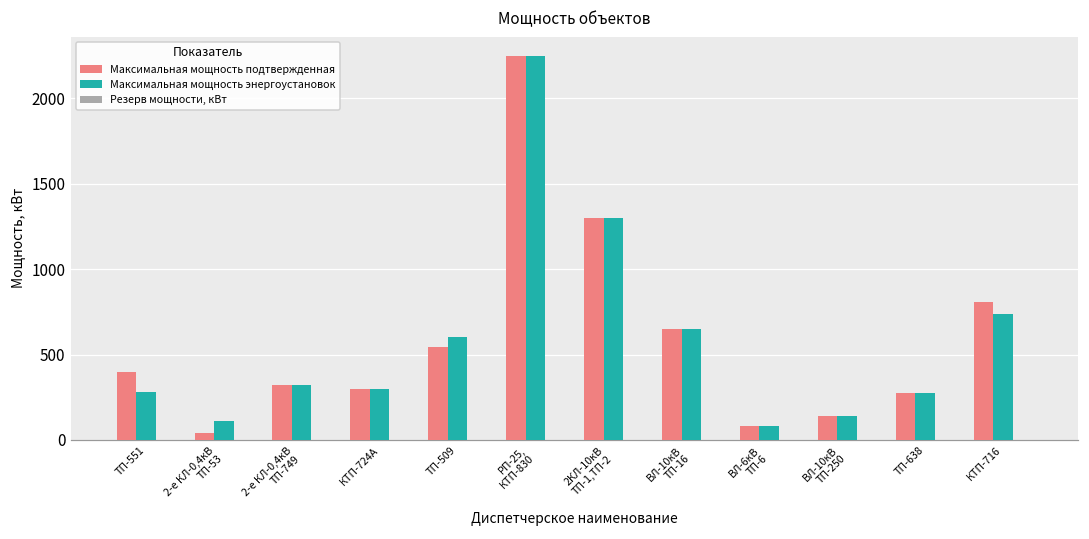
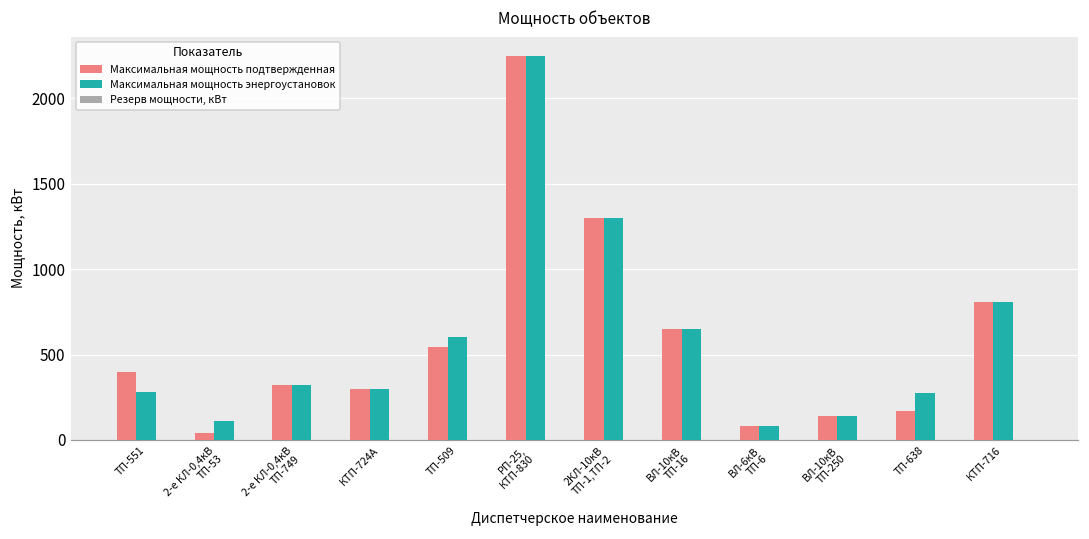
Максимальная мощность подтвержденная, ТП-638: 270 -> 170
Максимальная мощность энергоустановок, КТП-716: 740 -> 810
